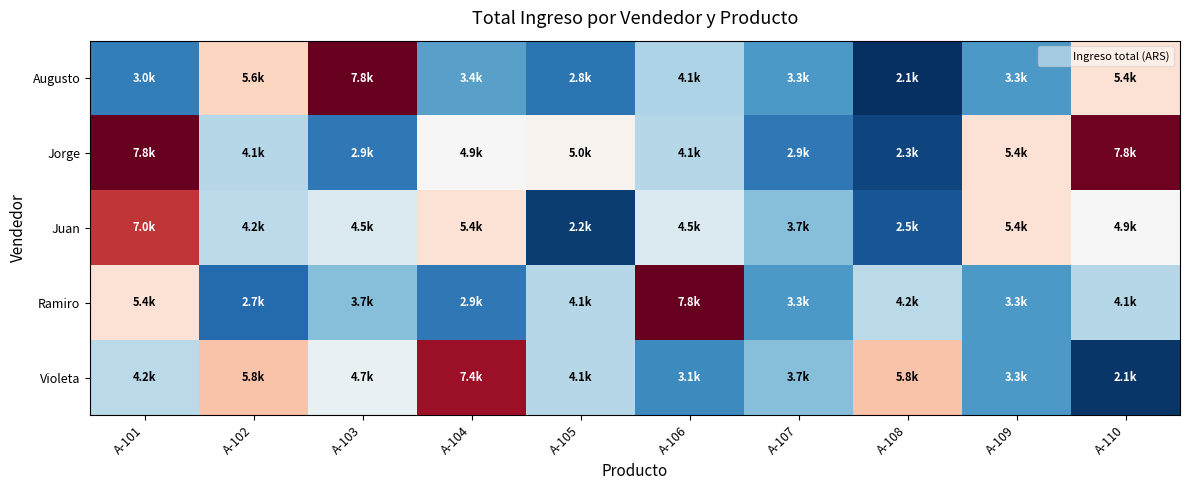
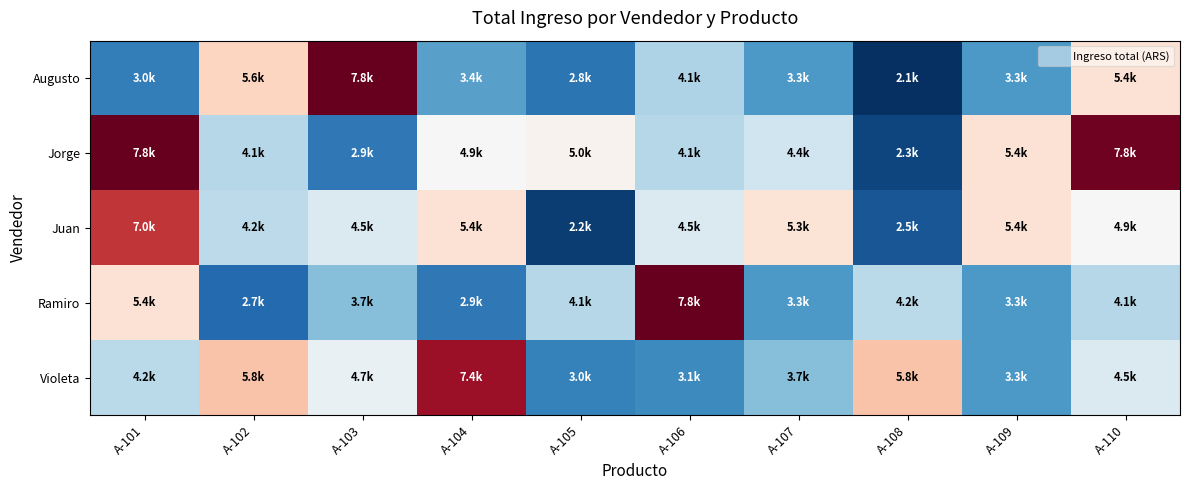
Jorge, A-107: 2.9k -> 4.4k
Juan, A-107: 3.7k -> 5.3k
Violeta, A-105: 4.1k -> 3.0k
Violeta, A-110: 2.1k -> 4.5k
